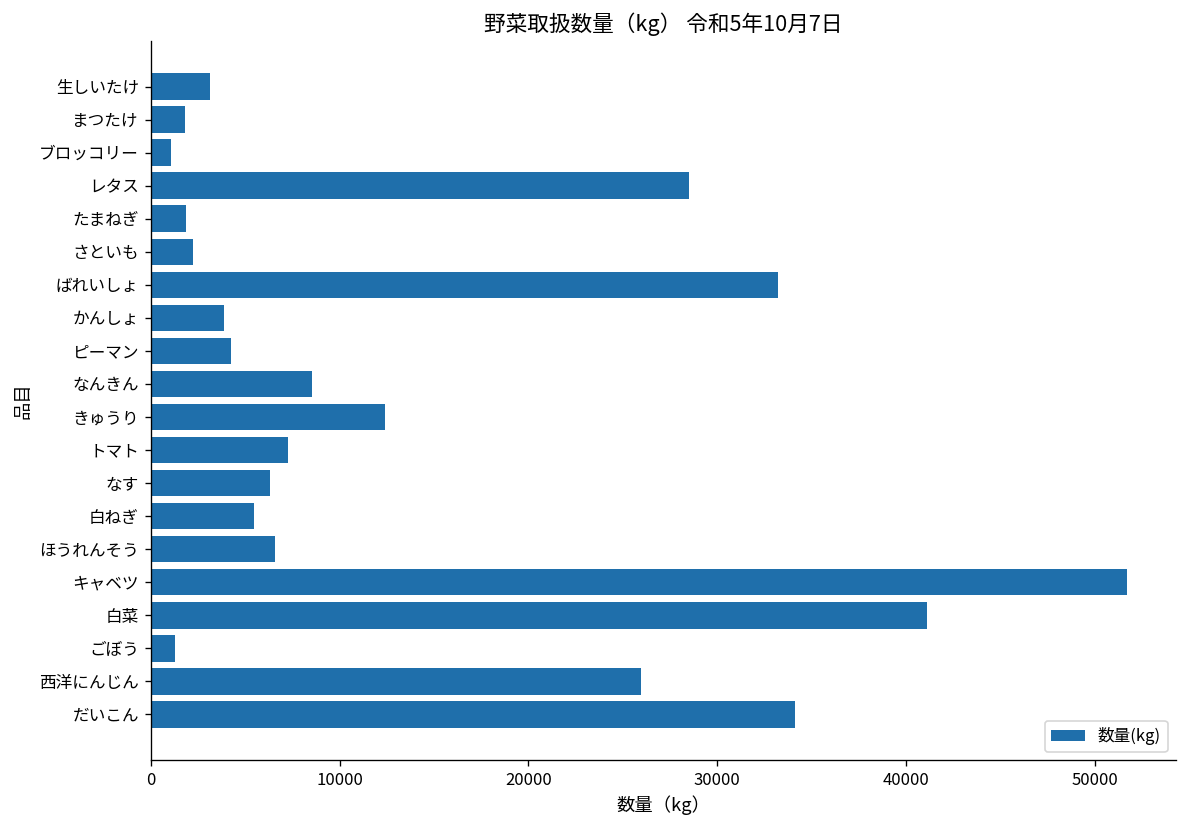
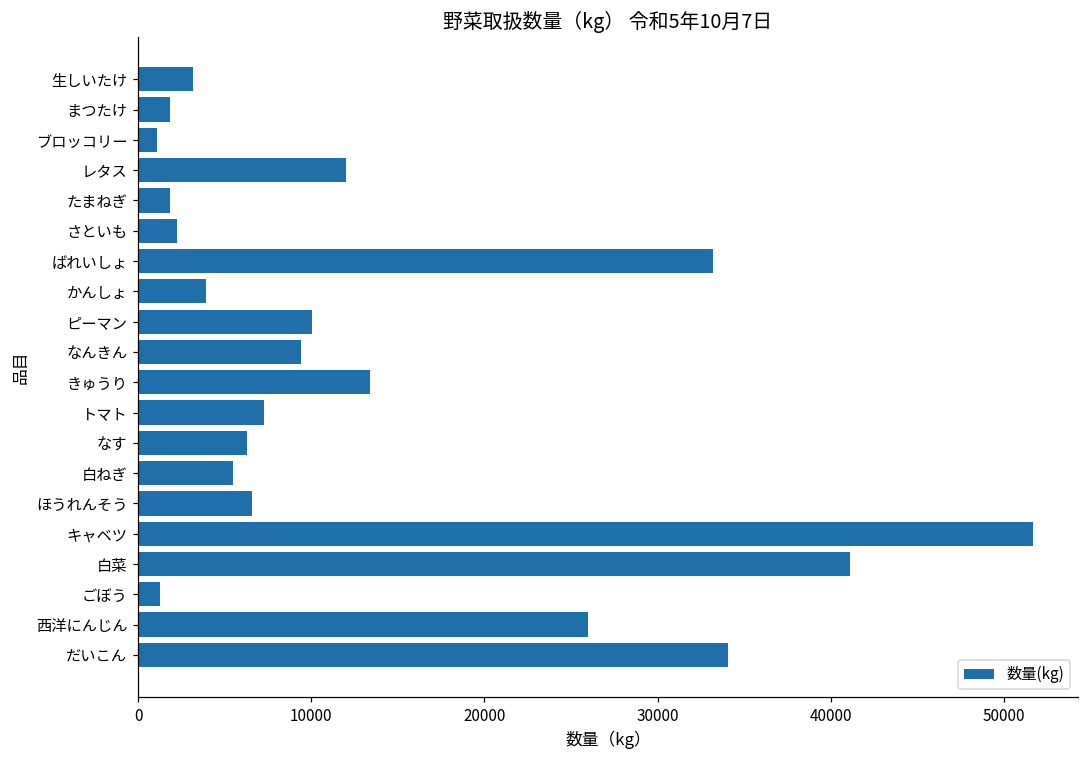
レタス: 28500 -> 12000
ピーマン: 4200 -> 10100
なんきん: 8500 -> 9400
きゅうり: 12400 -> 13400
